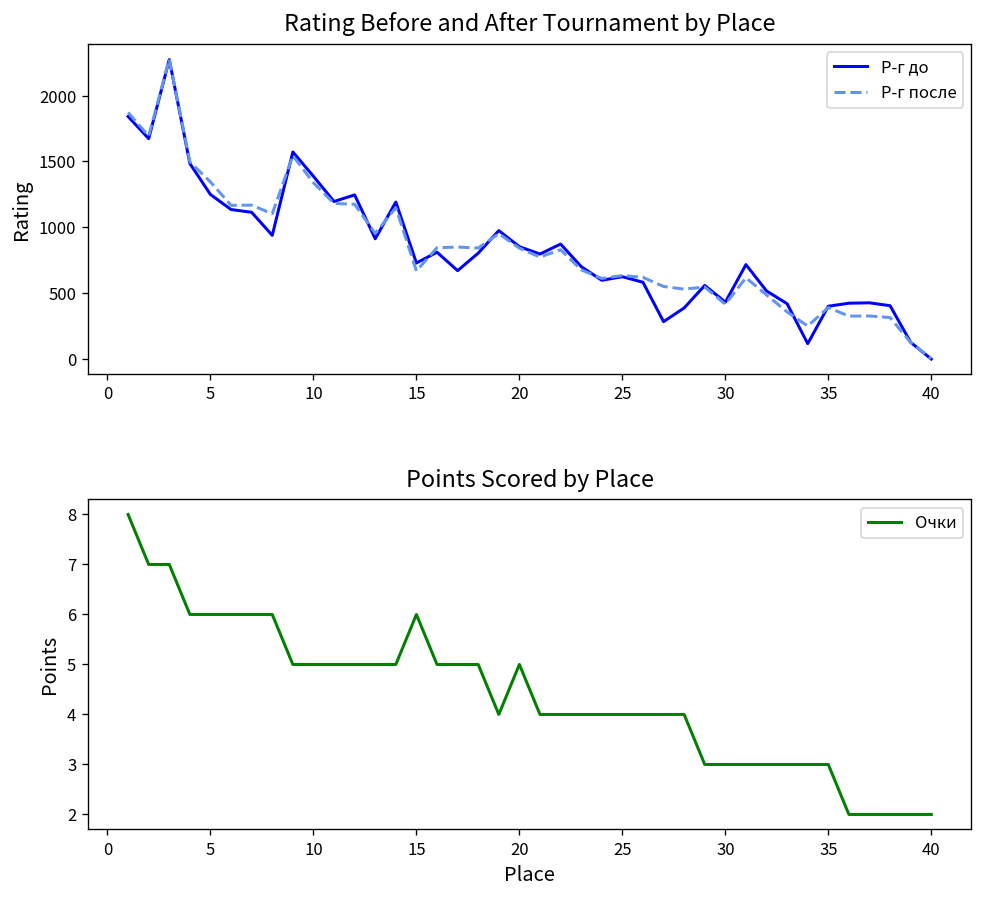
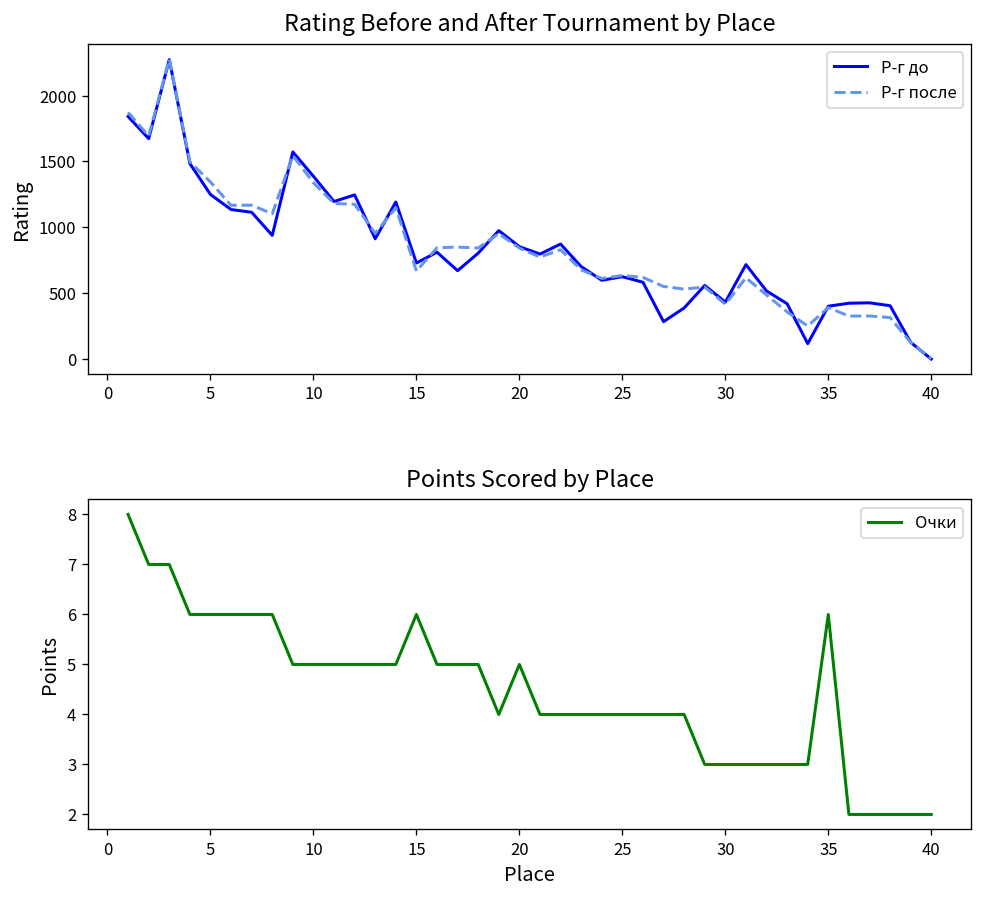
Points Scored by Place, 35: 3 -> 6
